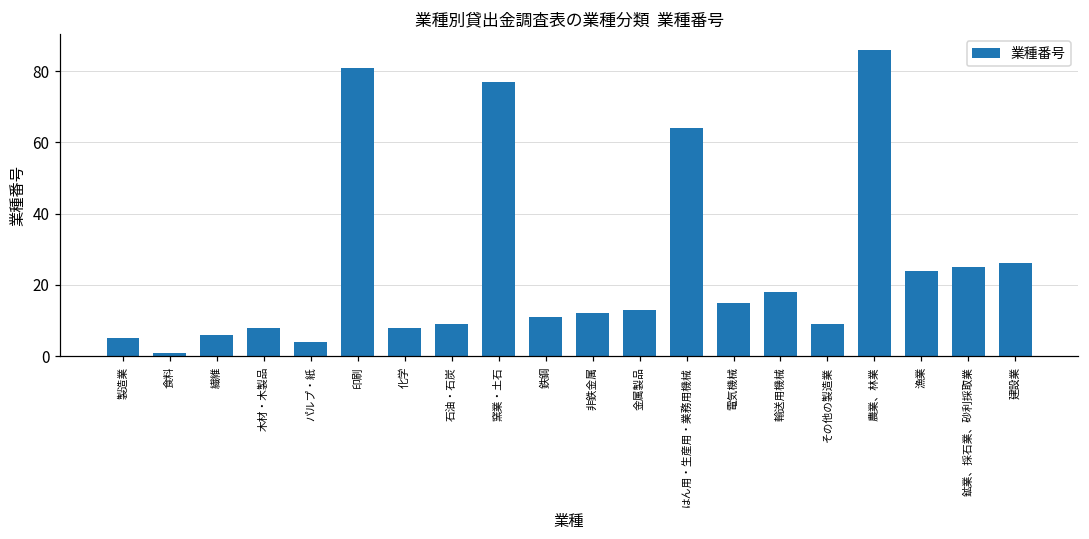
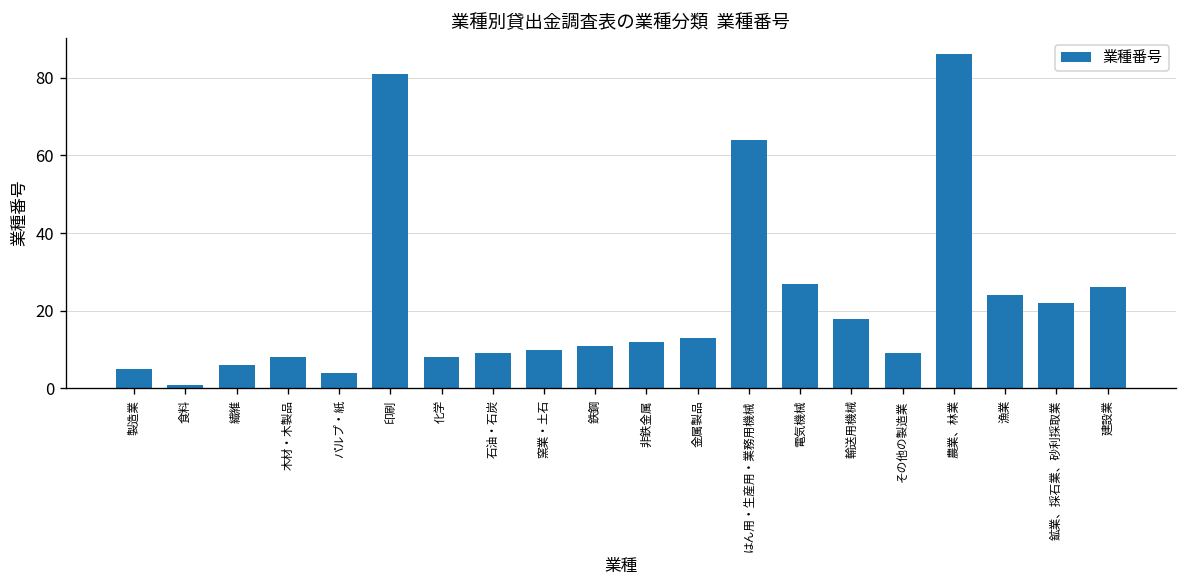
窯業・土石: 77 -> 10
電気機械: 15 -> 27
鉱業、採石業、砂利採取業: 25 -> 22
